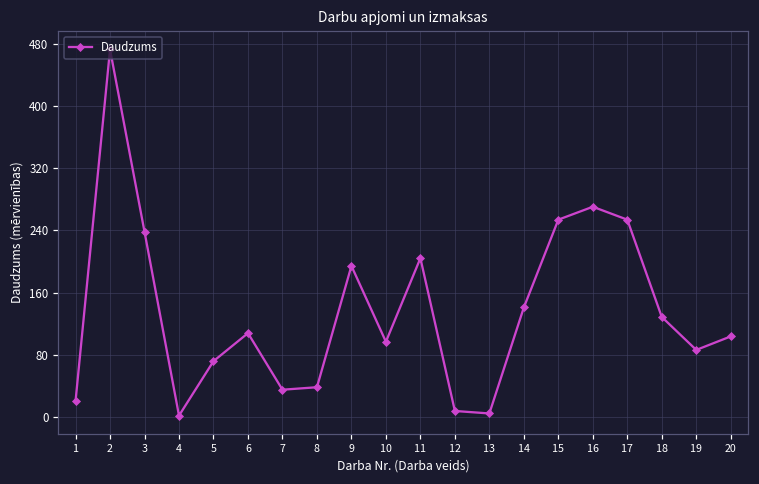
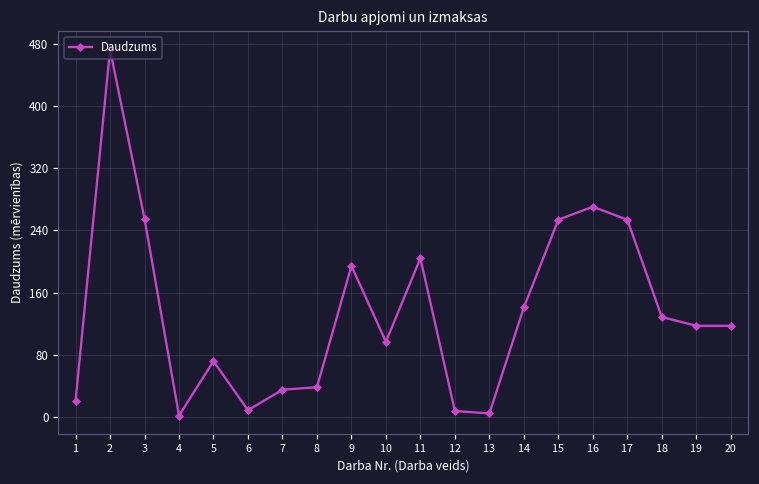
3: 240 -> 260
6: 110 -> 10
19: 90 -> 120
20: 100 -> 120
